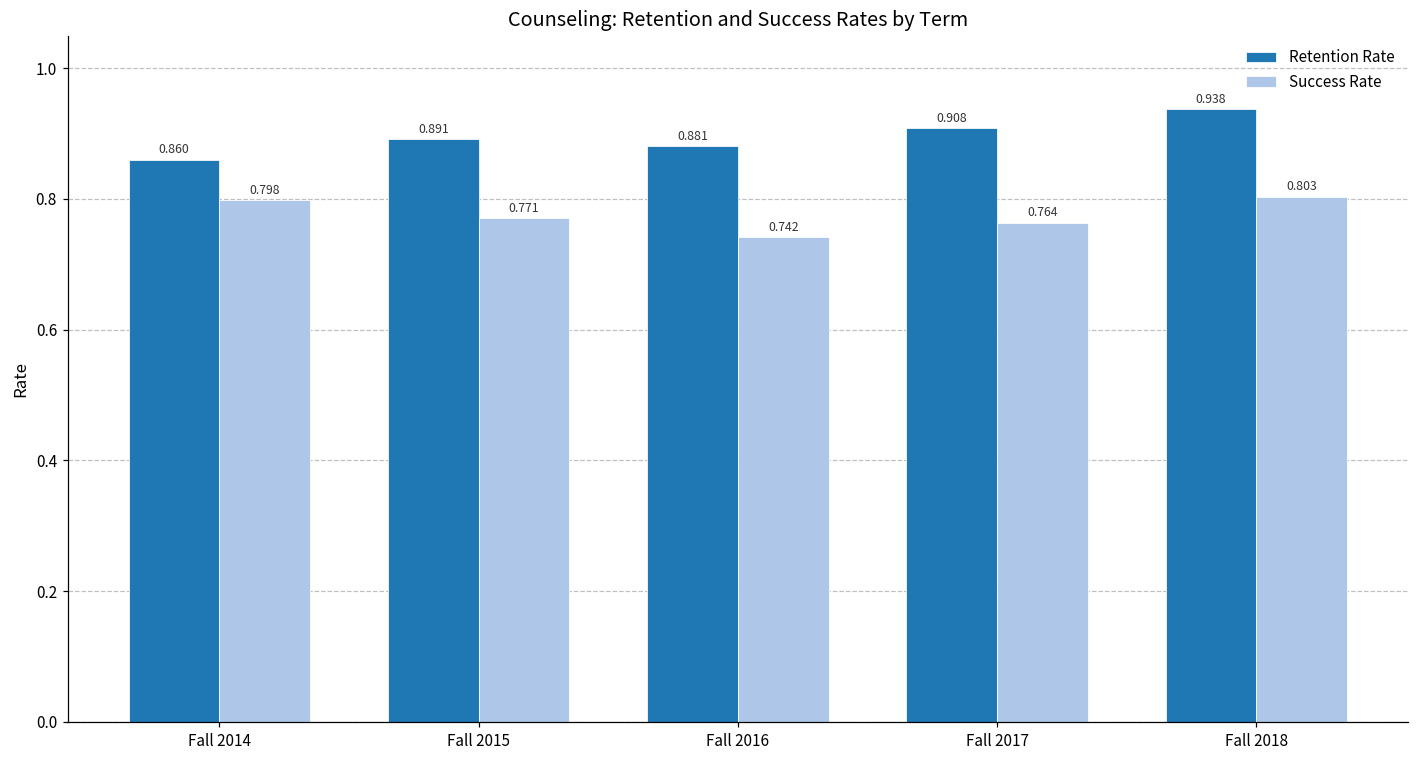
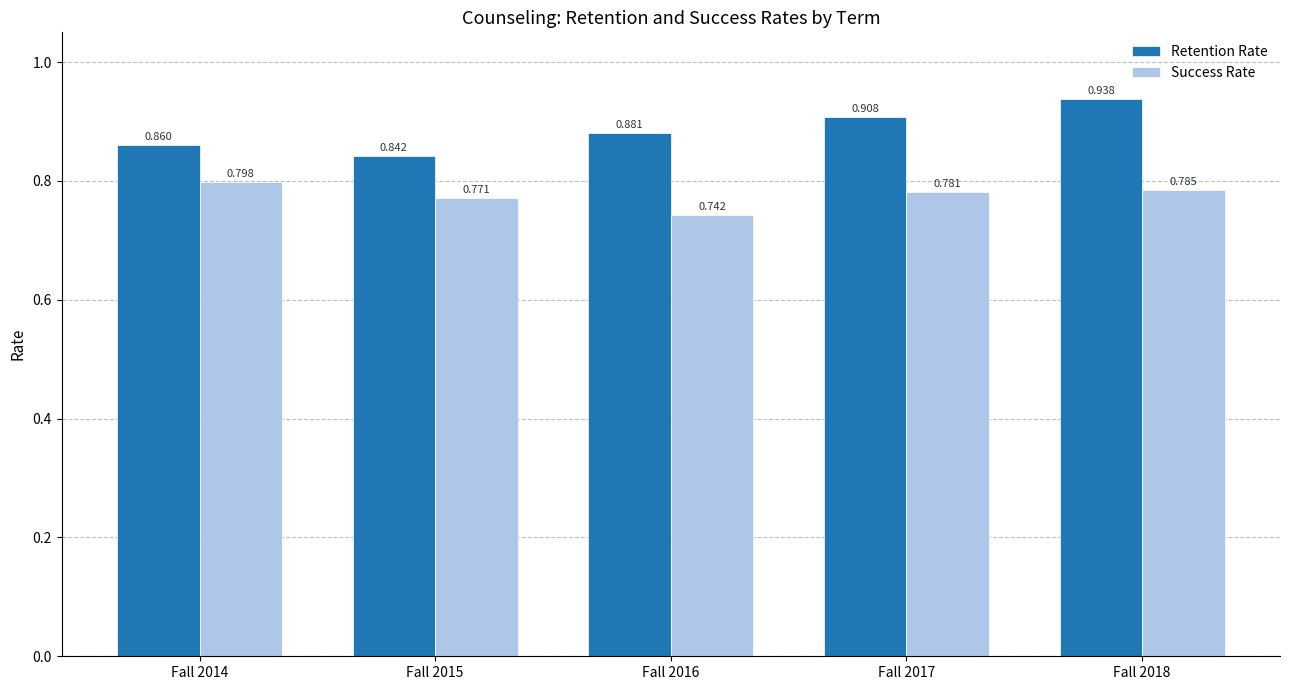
Retention Rate, Fall 2015: 0.891 -> 0.842
Success Rate, Fall 2017: 0.764 -> 0.781
Success Rate, Fall 2018: 0.803 -> 0.785
